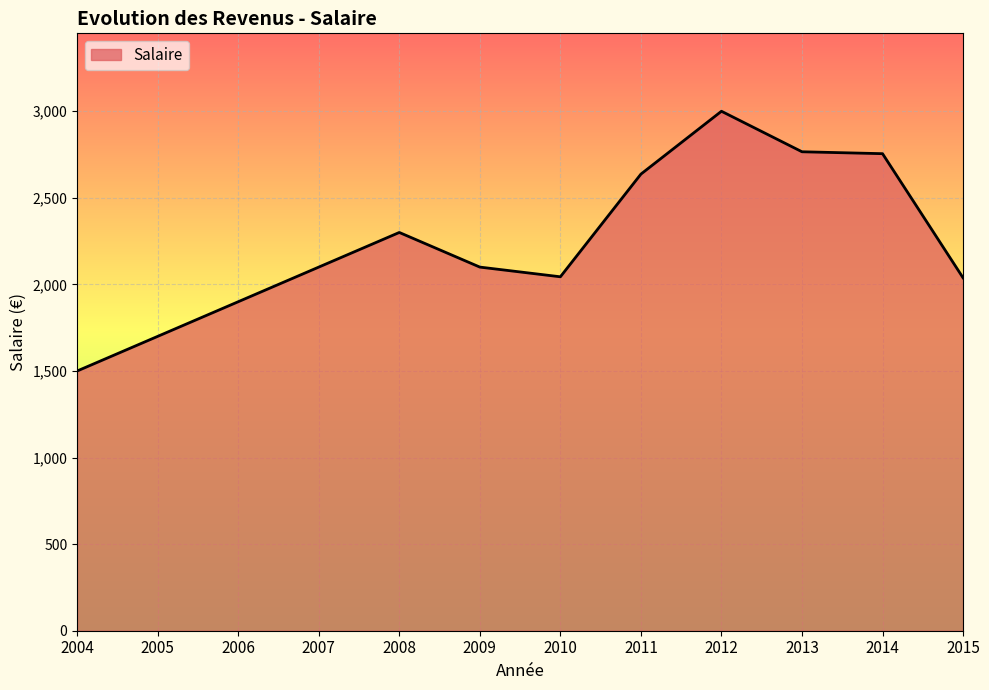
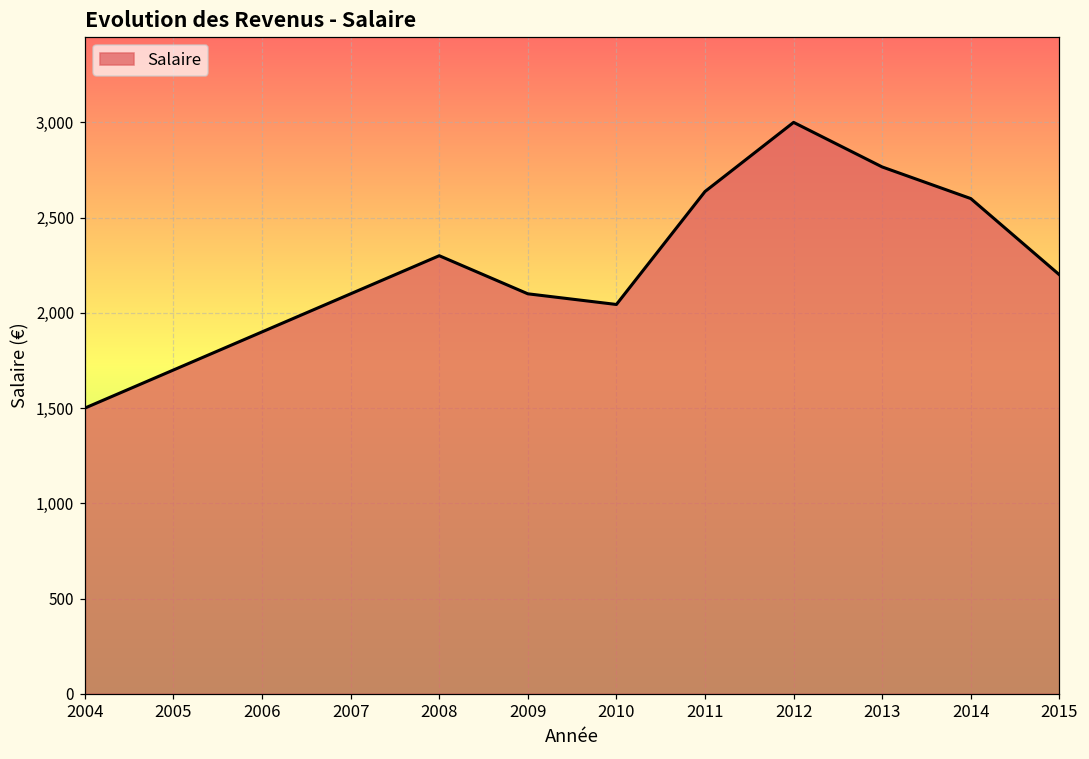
2014: 2,760 -> 2,600
2015: 2,040 -> 2,200
